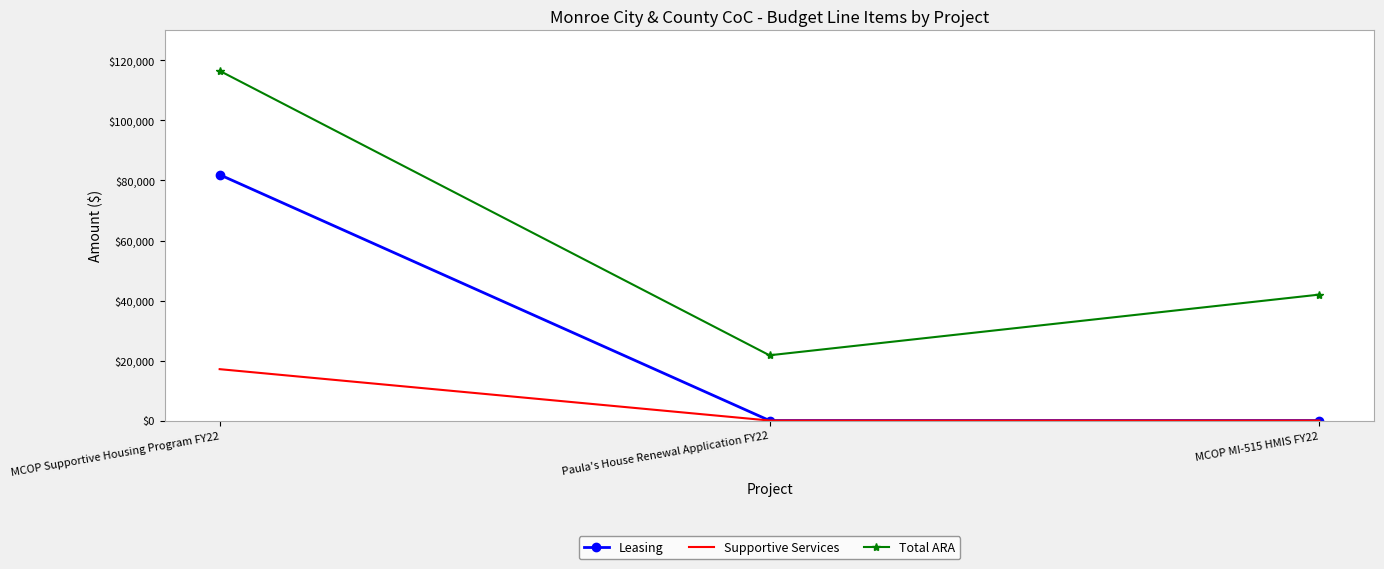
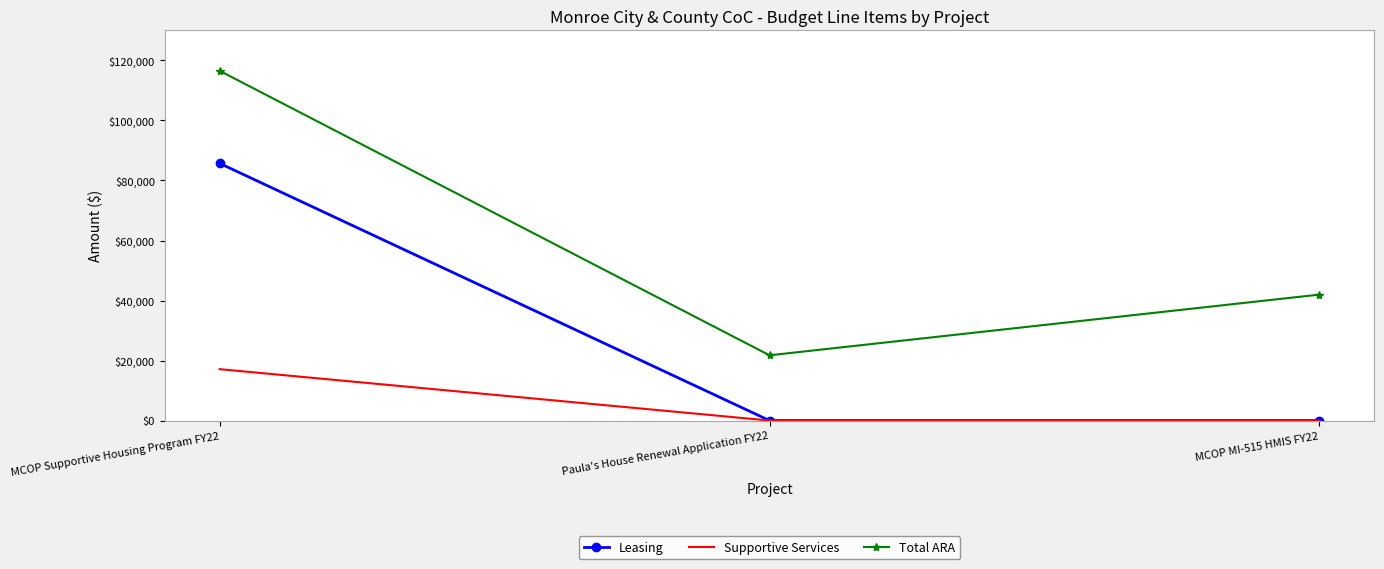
Leasing, MCOP Supportive Housing Program FY22: $82,000 -> $86,000
